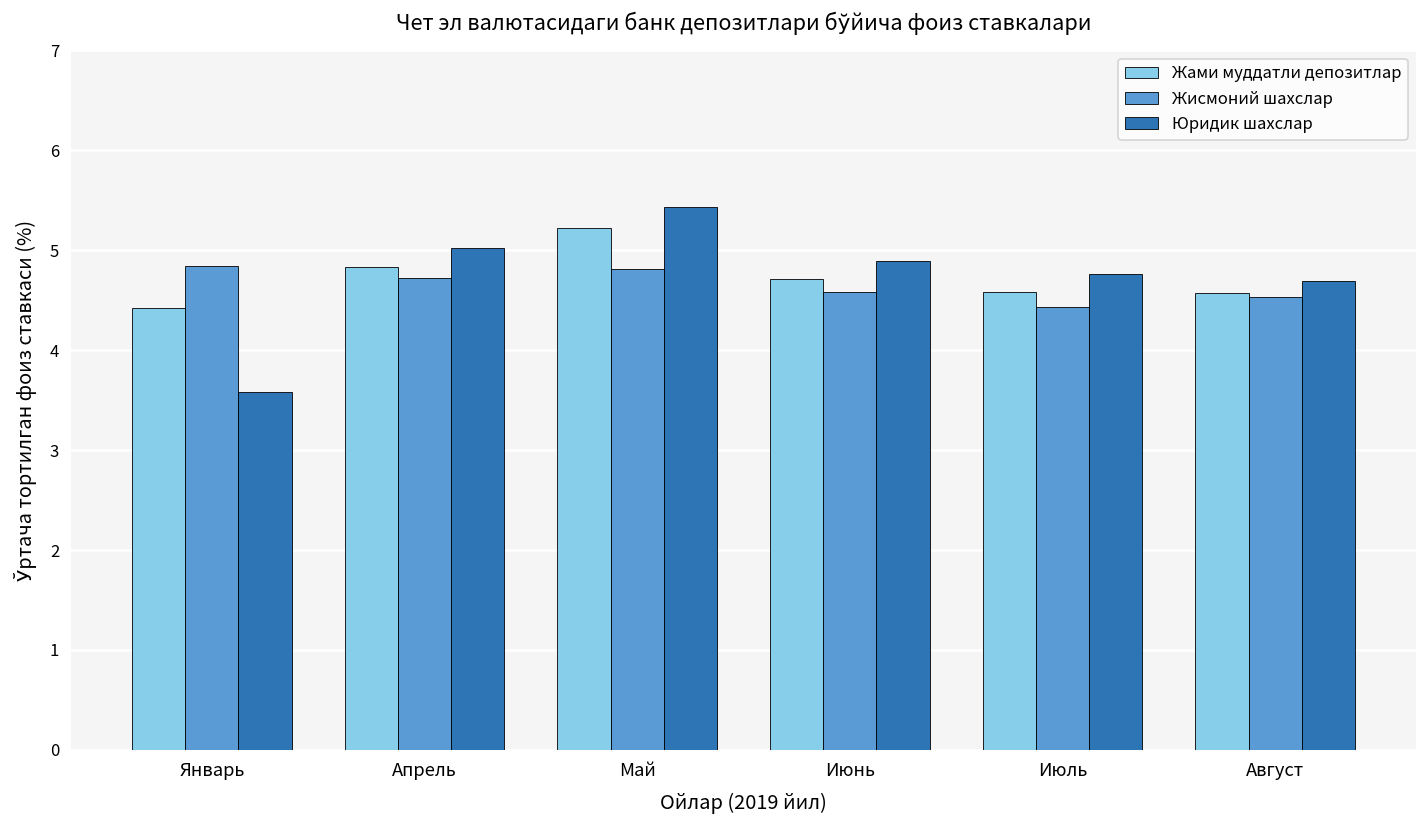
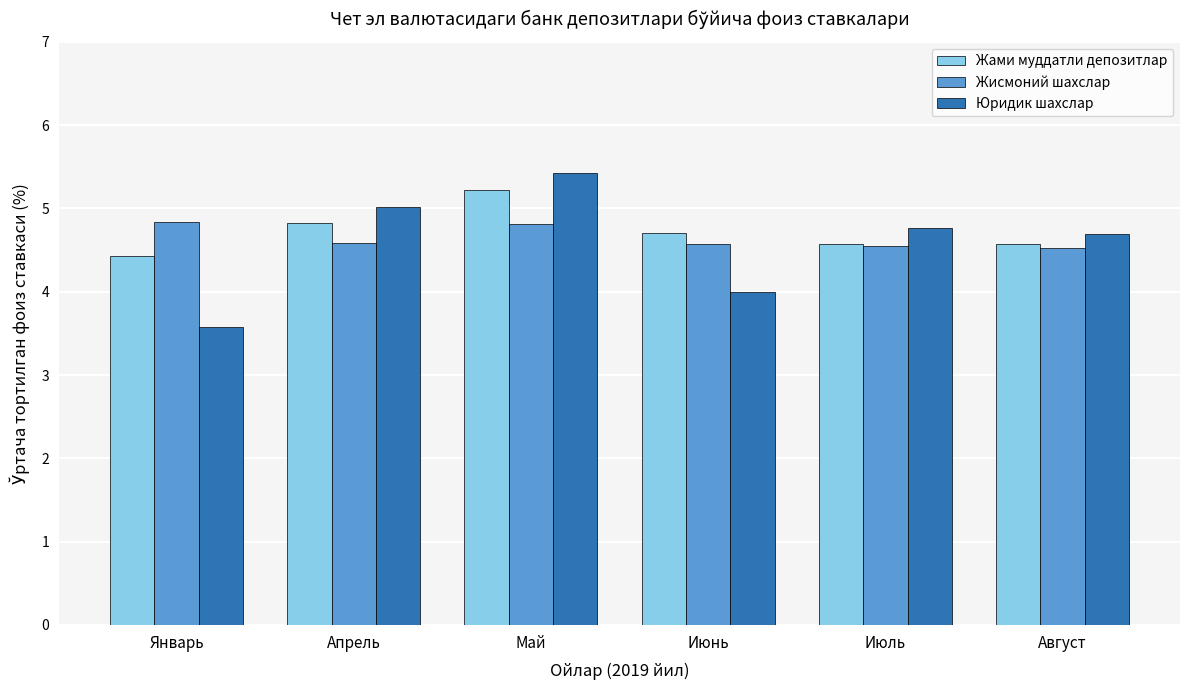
Жисмоний шахслар, Апрель: 4.7 -> 4.6
Юридик шахслар, Июнь: 4.9 -> 4.0
Жисмоний шахслар, Июль: 4.4 -> 4.5
